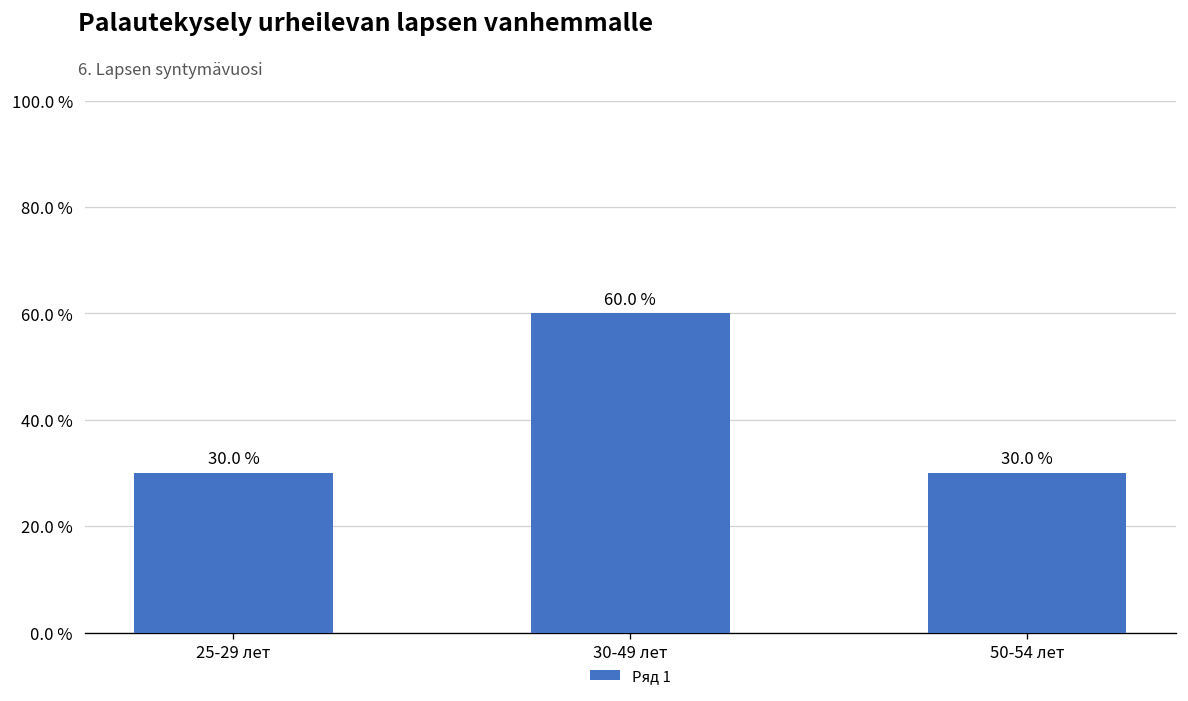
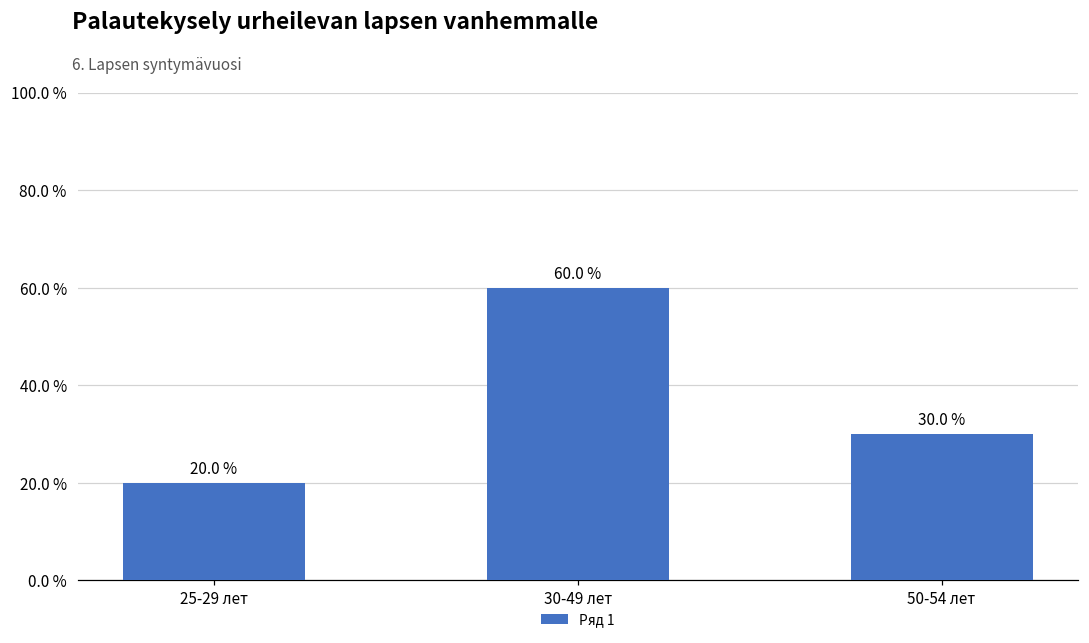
25-29 лет: 30.0 % -> 20.0 %
